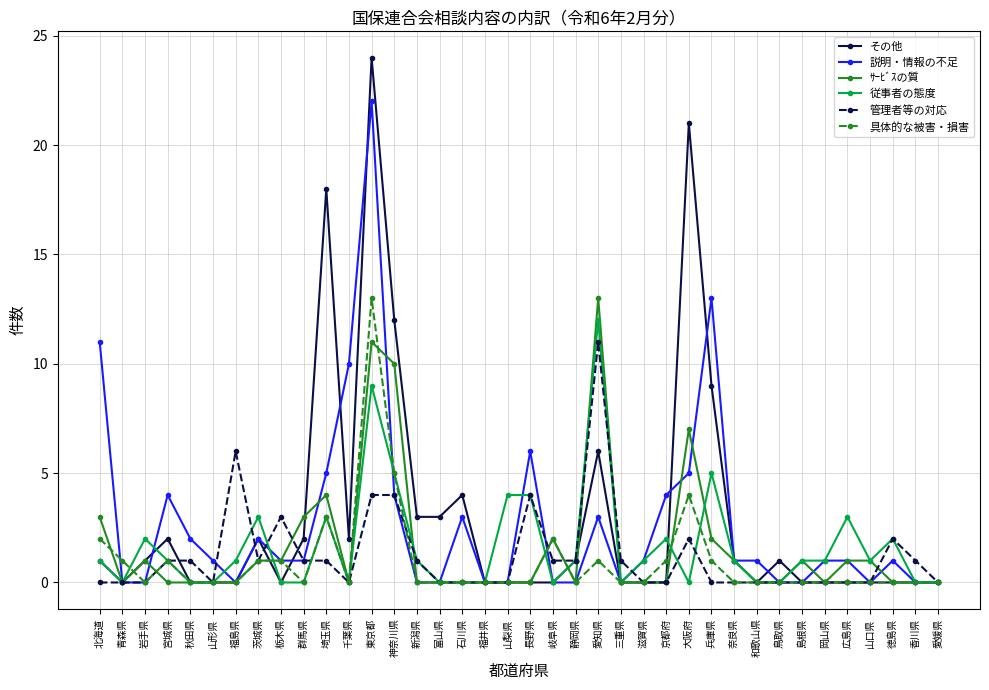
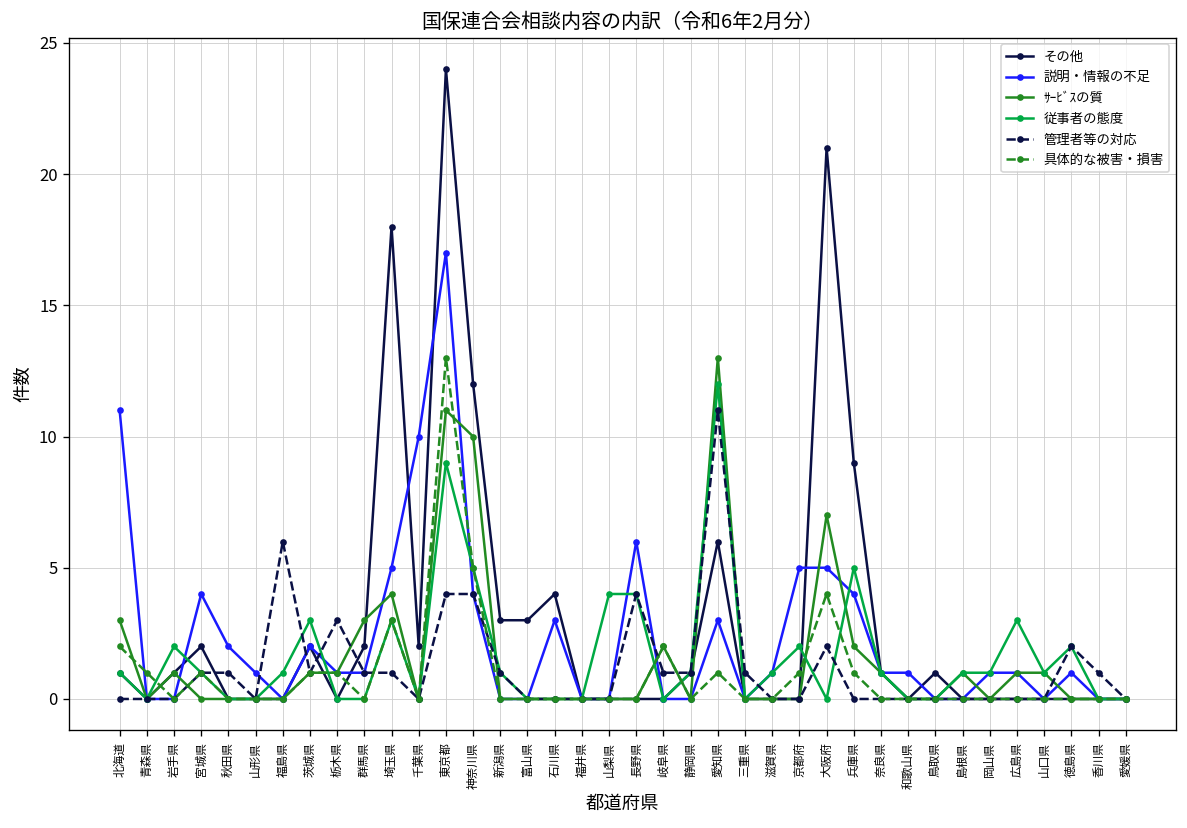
説明・情報の不足, 東京都: 22 -> 17
説明・情報の不足, 京都府: 4 -> 5
説明・情報の不足, 兵庫県: 13 -> 4
